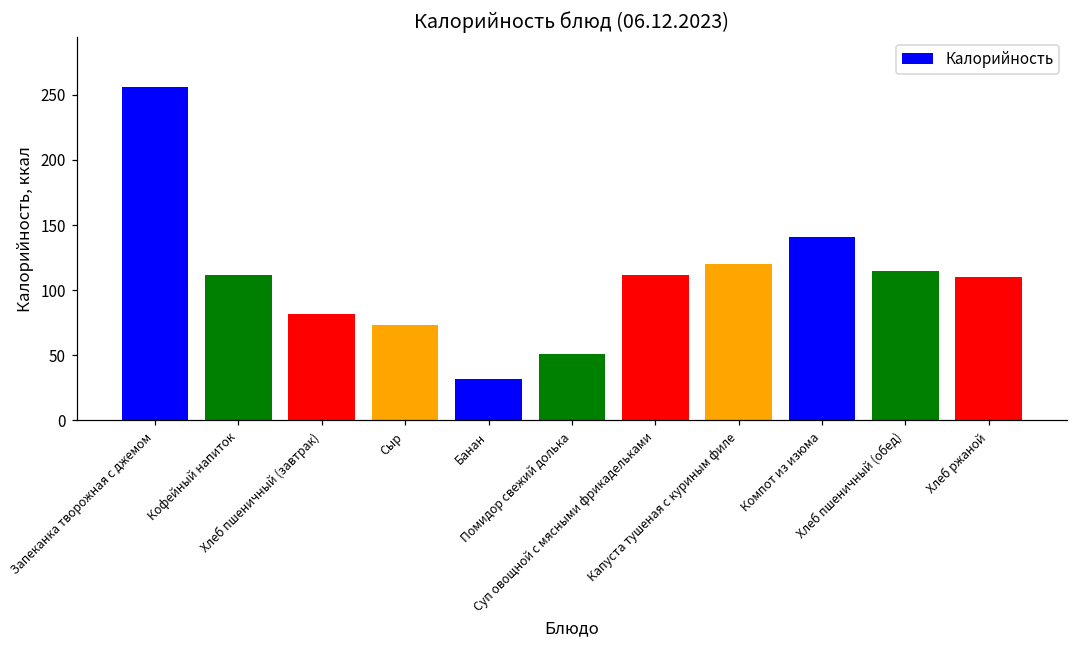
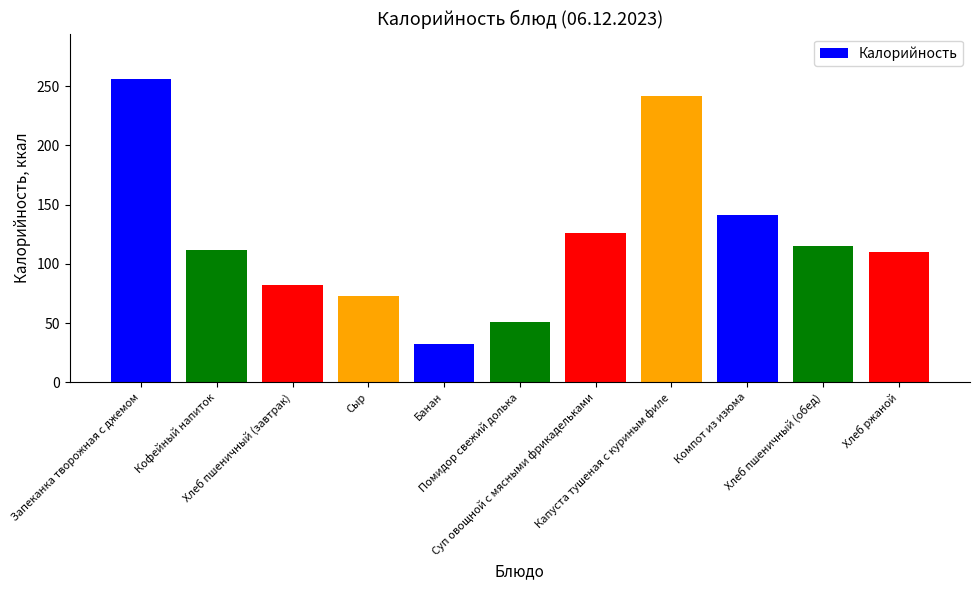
Суп овощной с мясными фрикадельками: 112 -> 126
Капуста тушеная с куриным филе: 120 -> 242
